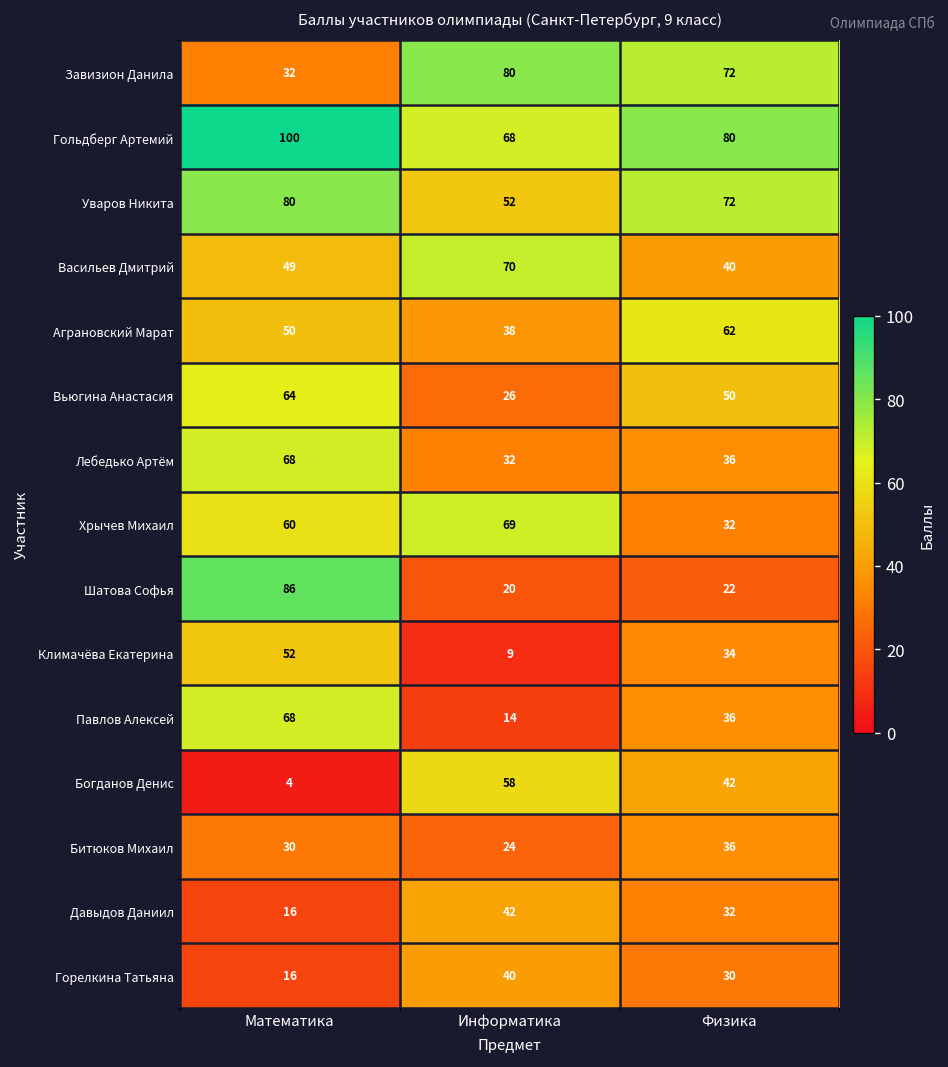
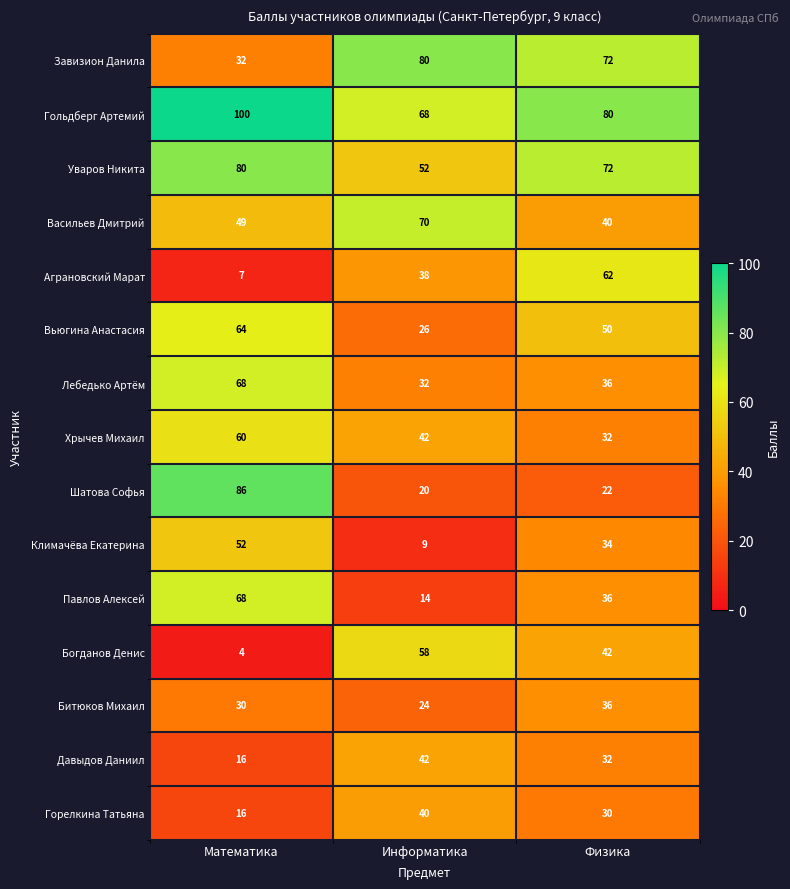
Аграновский Марат, Математика: 50 -> 7
Хрычев Михаил, Информатика: 69 -> 42
